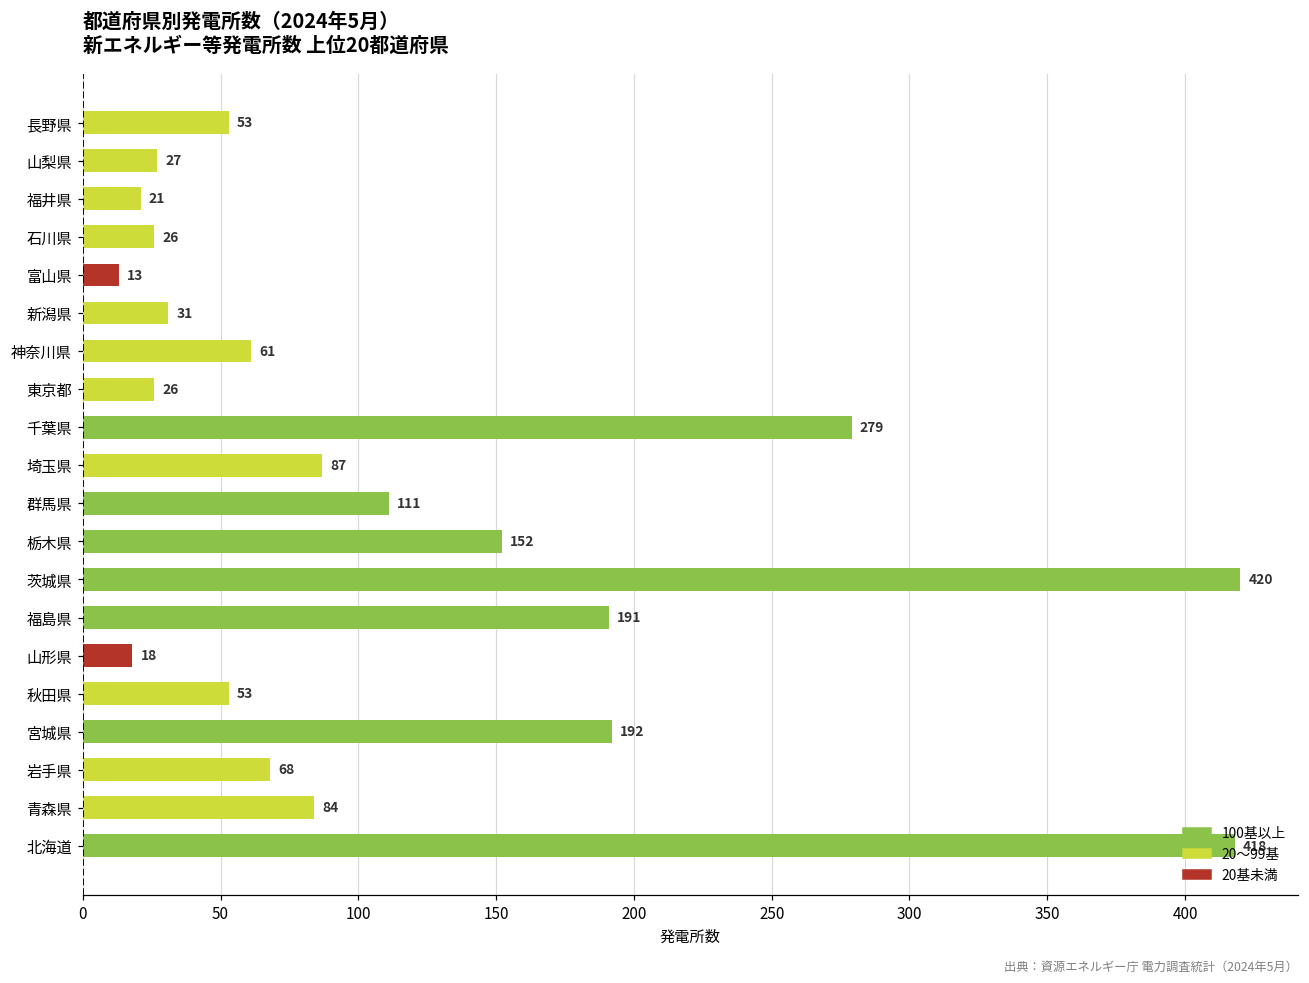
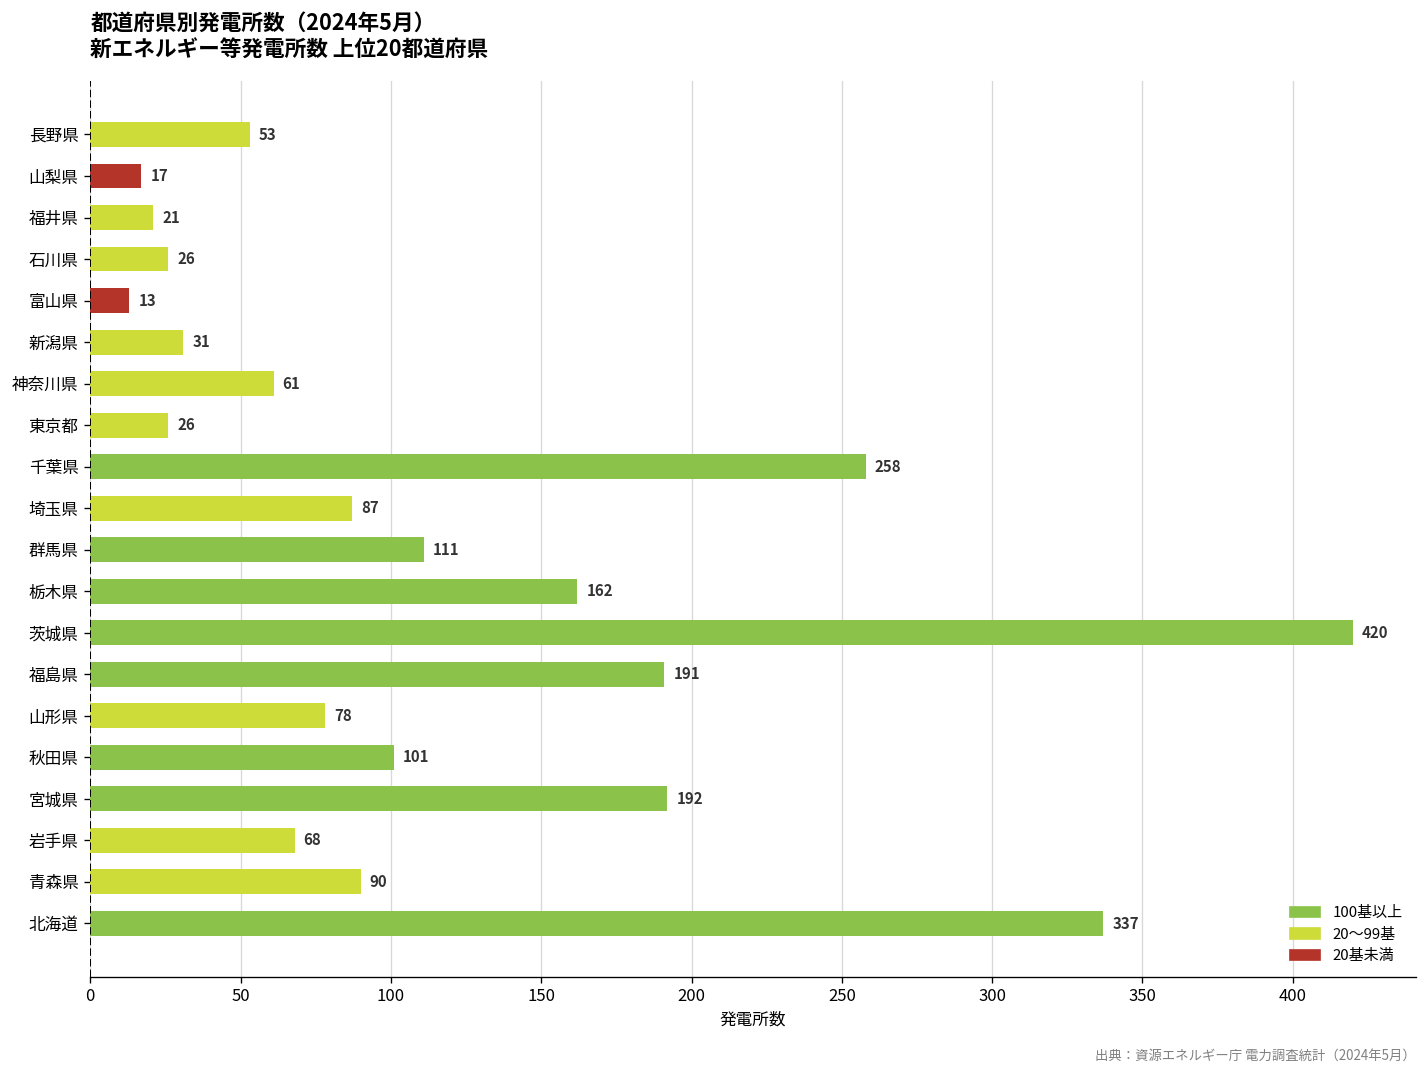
山梨県: 27 -> 17
千葉県: 279 -> 258
栃木県: 152 -> 162
山形県: 18 -> 78
秋田県: 53 -> 101
青森県: 84 -> 90
北海道: 418 -> 337
